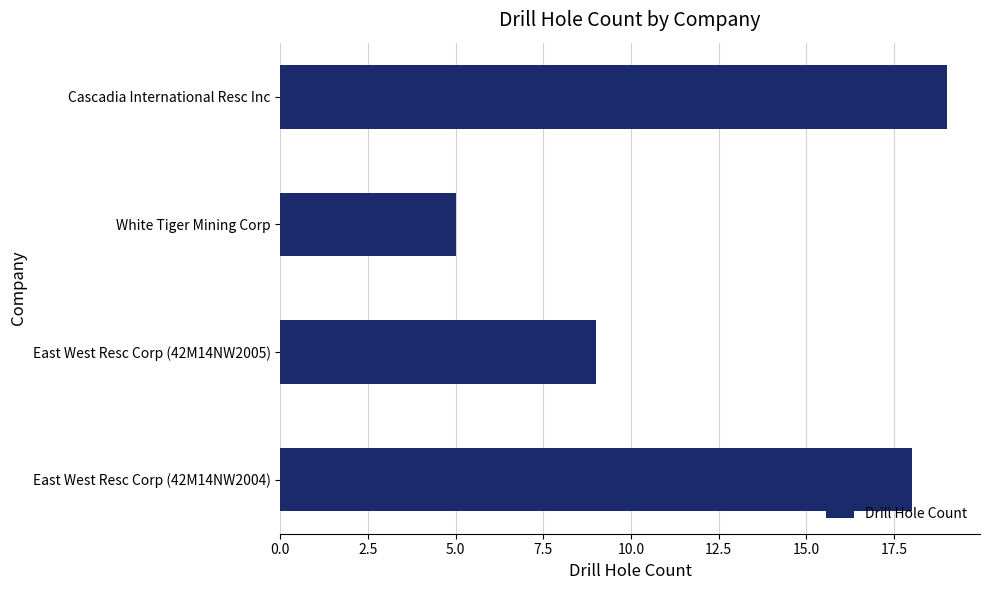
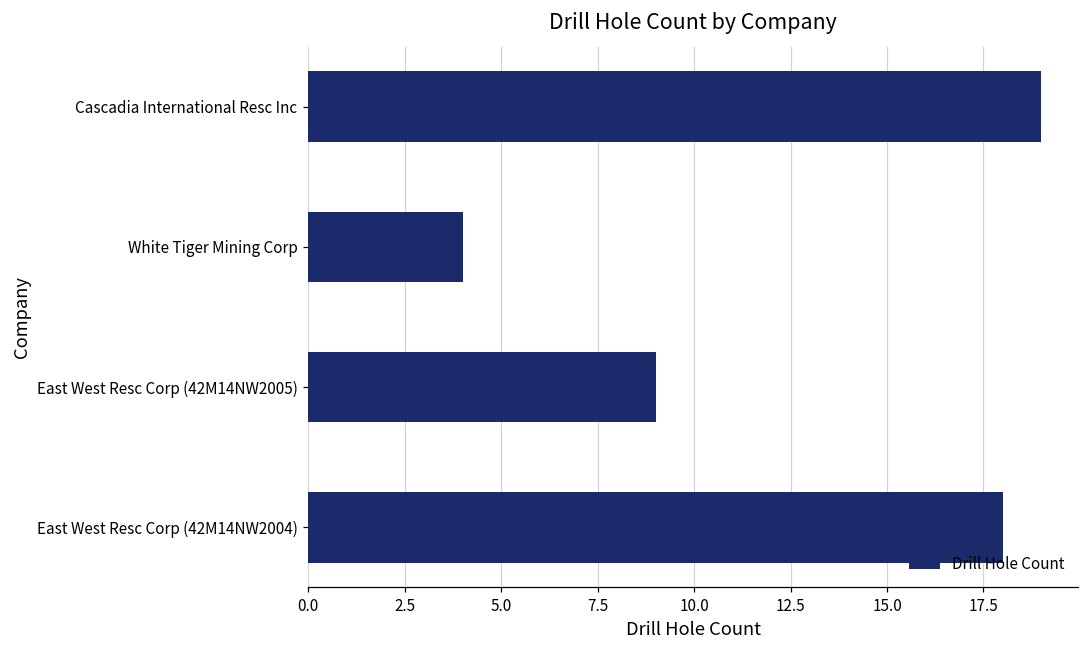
White Tiger Mining Corp: 5 -> 4
